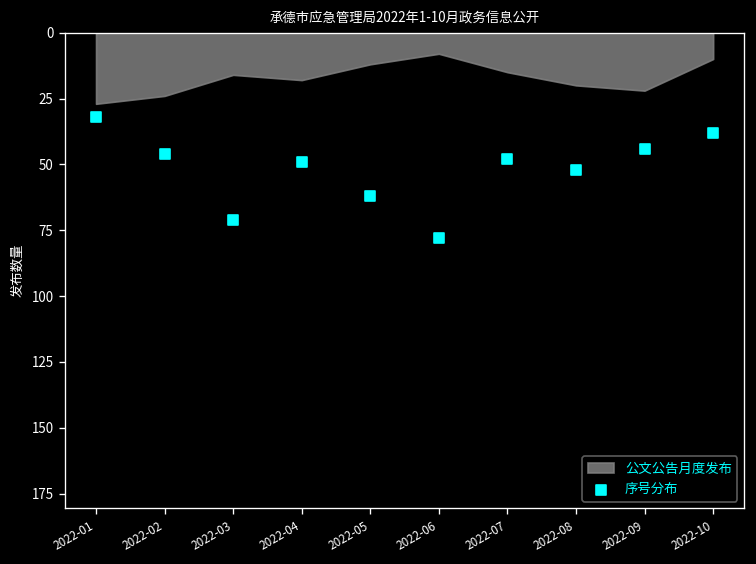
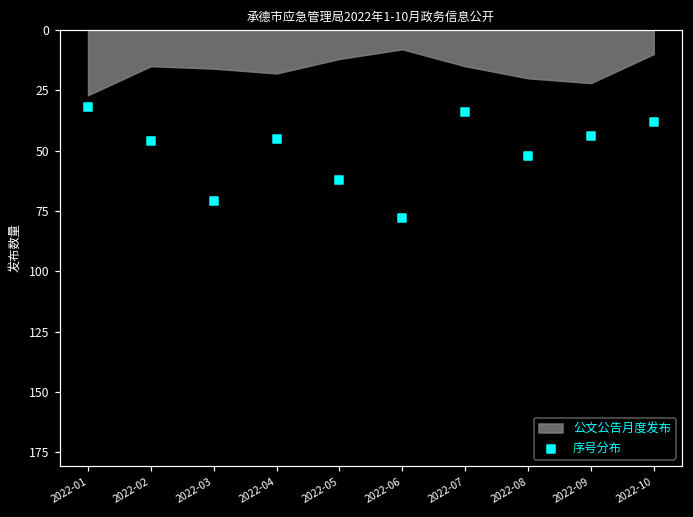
公文公告月度发布, 2022-02: 24 -> 15
序号分布, 2022-04: 49 -> 45
序号分布, 2022-07: 48 -> 34
